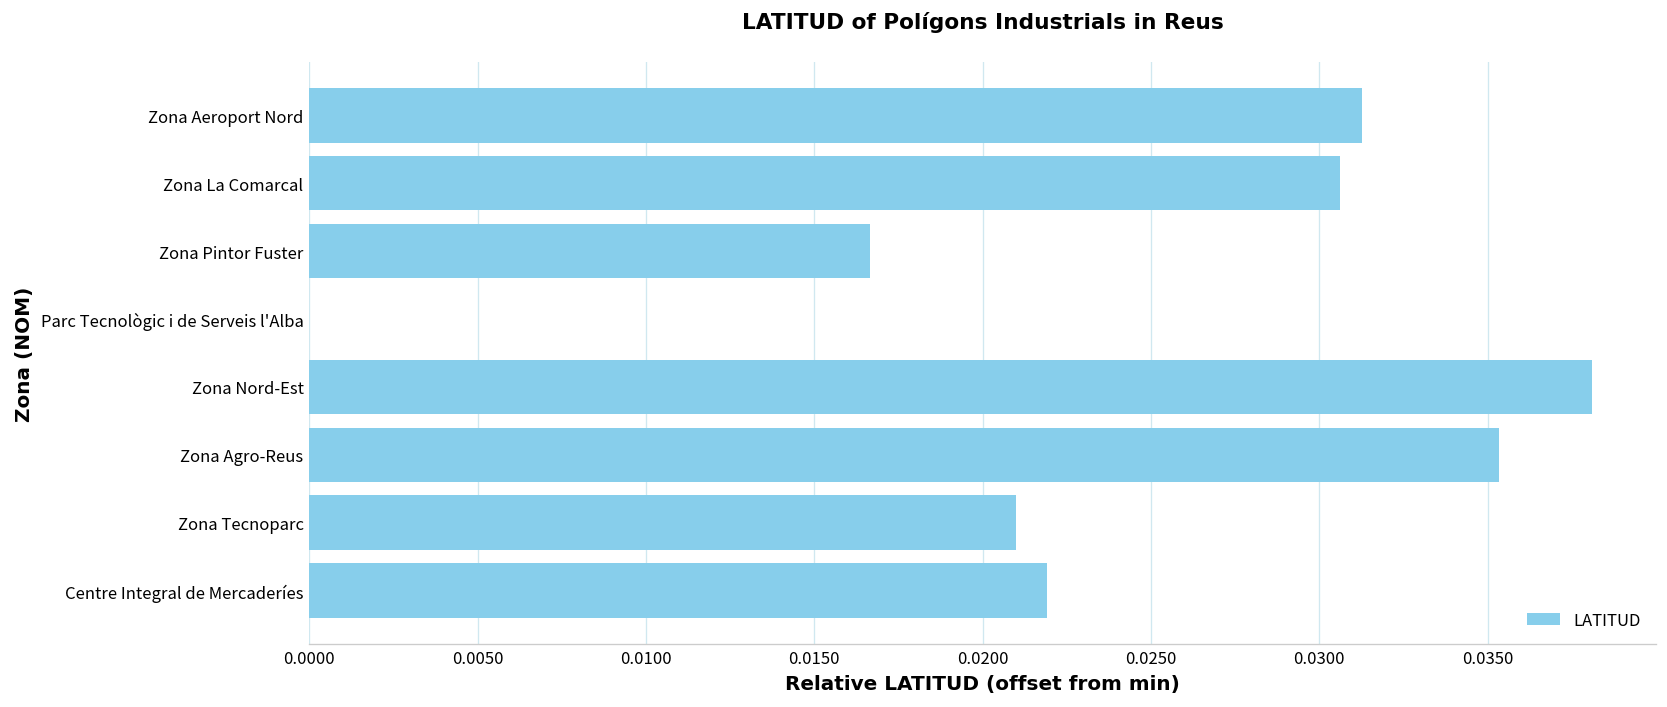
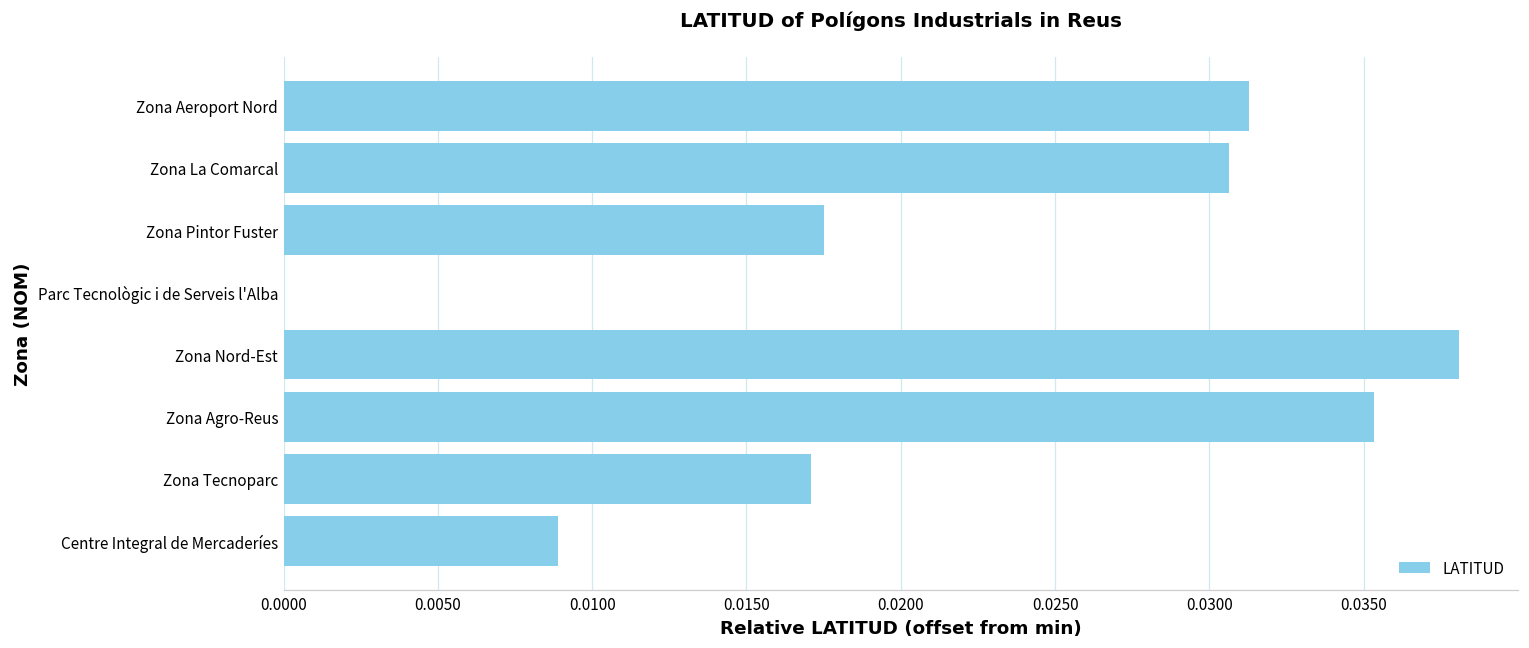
Zona Pintor Fuster: 0.0167 -> 0.0175
Zona Tecnoparc: 0.0210 -> 0.0171
Centre Integral de Mercaderíes: 0.0219 -> 0.0089
